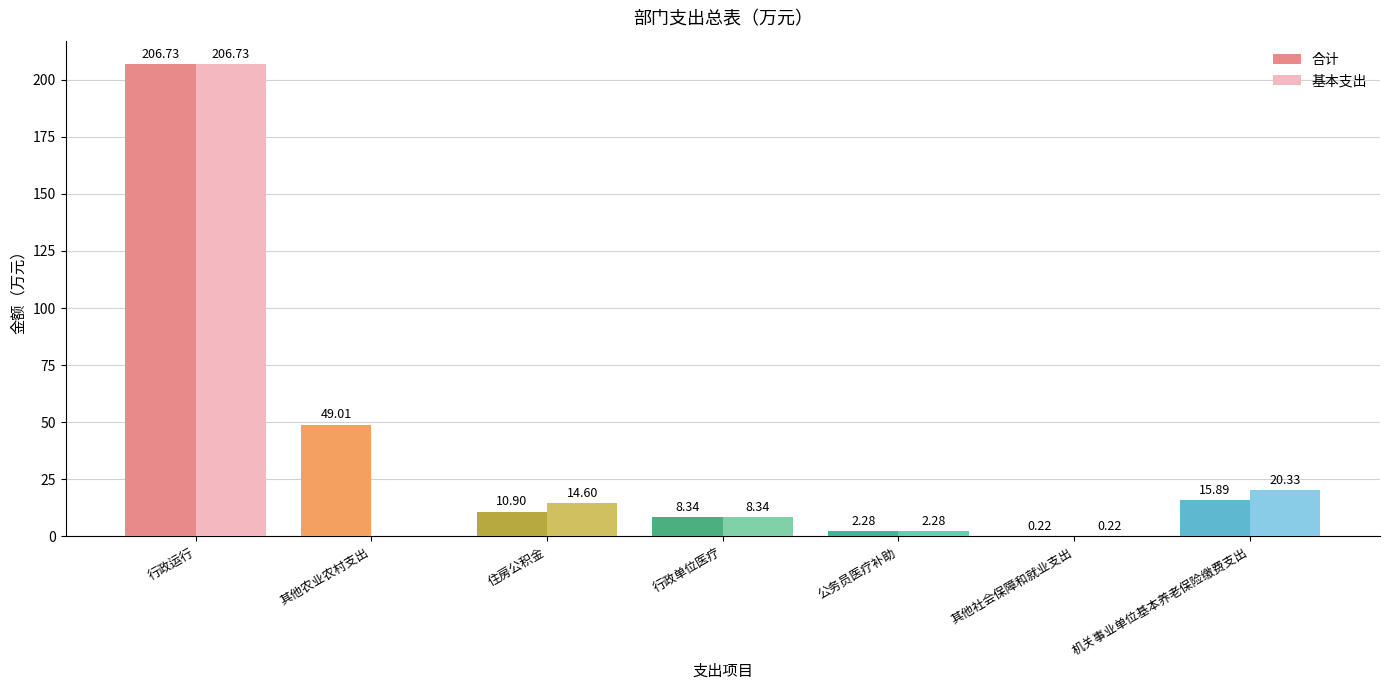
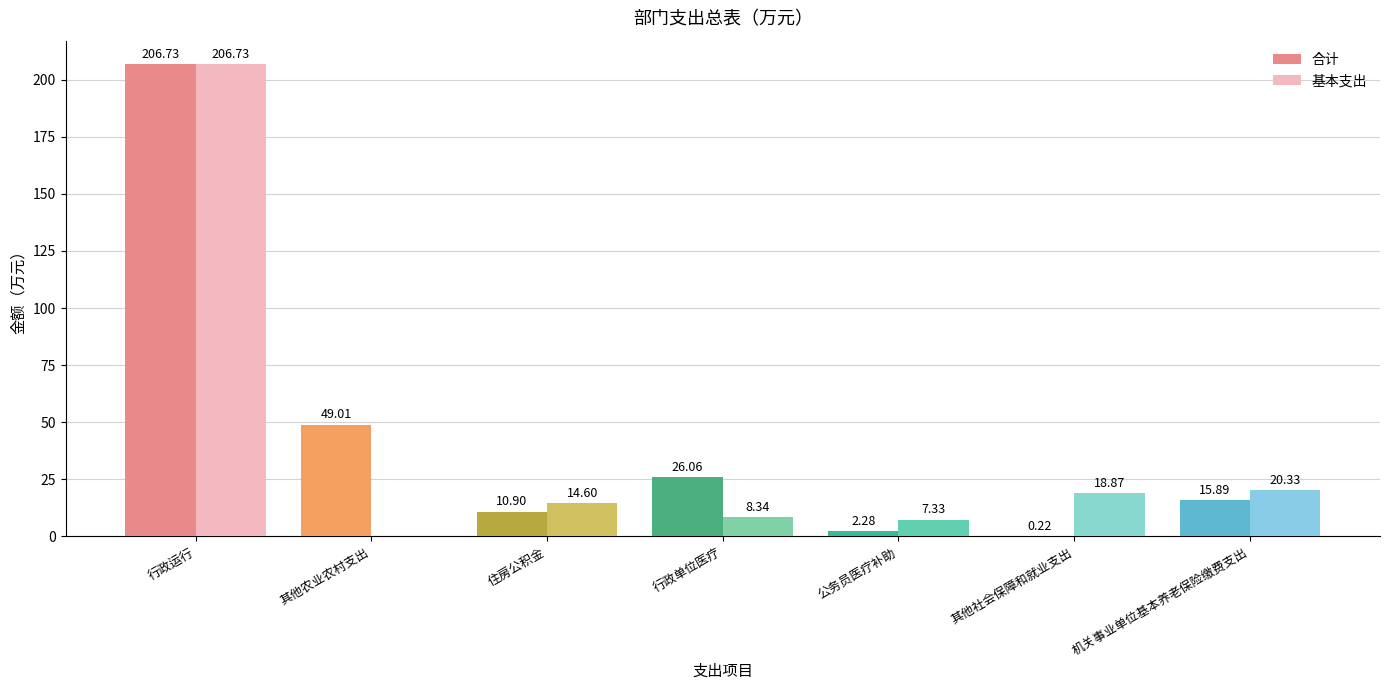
合计, 行政单位医疗: 8.34 -> 26.06
基本支出, 公务员医疗补助: 2.28 -> 7.33
基本支出, 其他社会保障和就业支出: 0.22 -> 18.87
